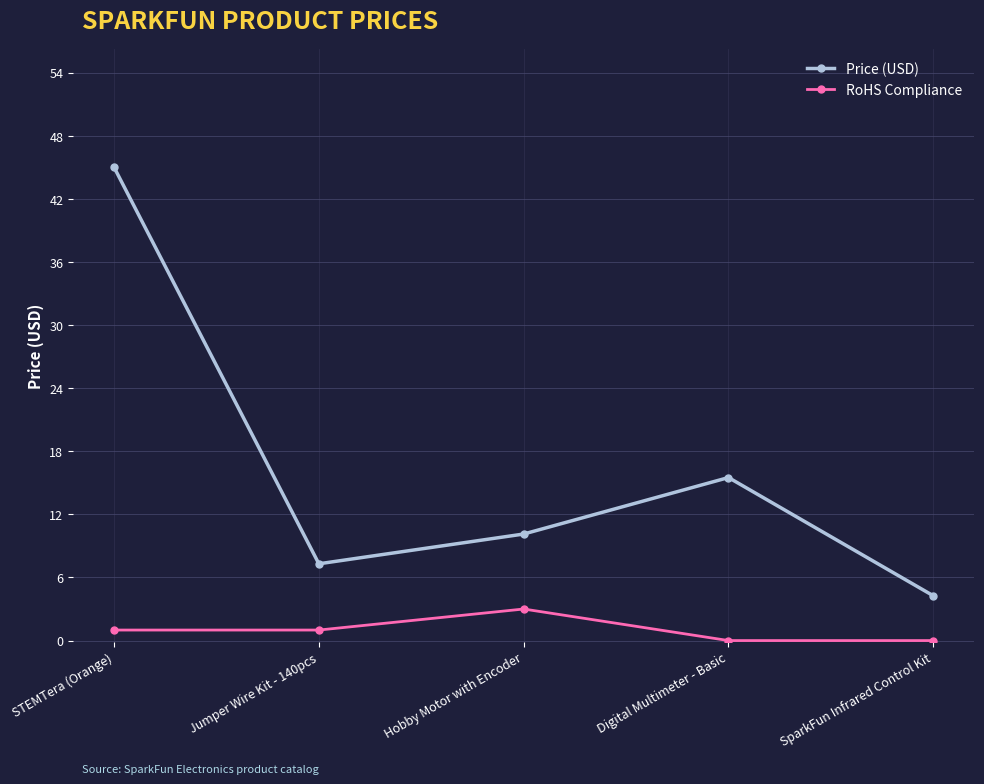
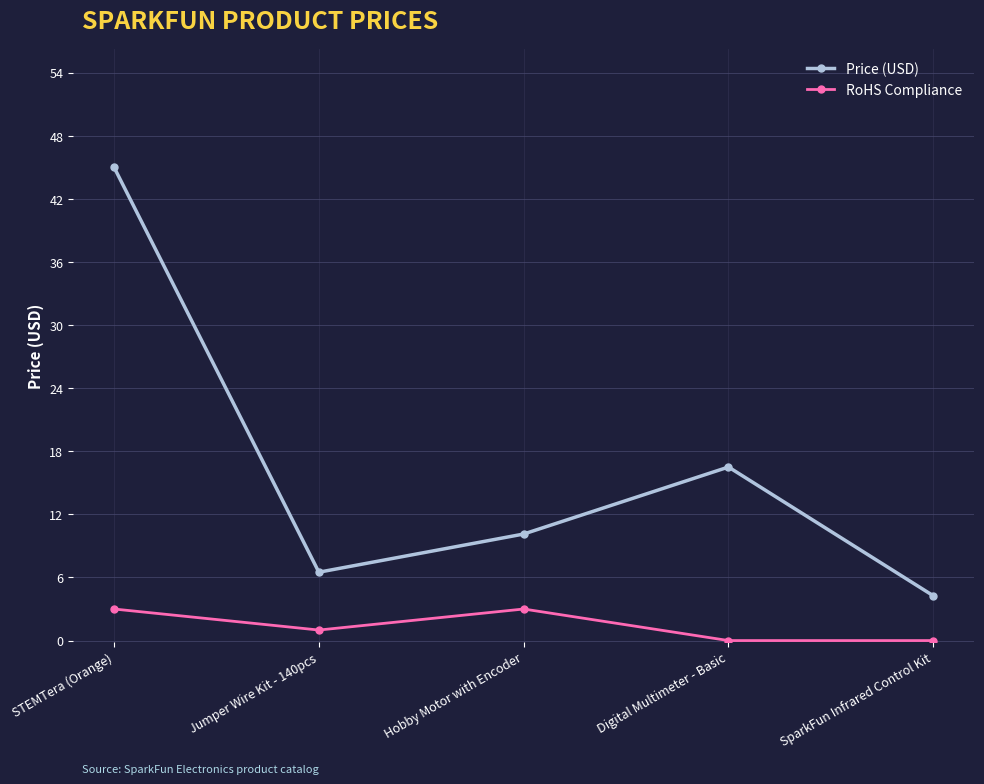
RoHS Compliance, STEMTera (Orange): 1 -> 3
Price (USD), Jumper Wire Kit - 140pcs: 7.3 -> 6.5
Price (USD), Digital Multimeter - Basic: 15.5 -> 16.5
